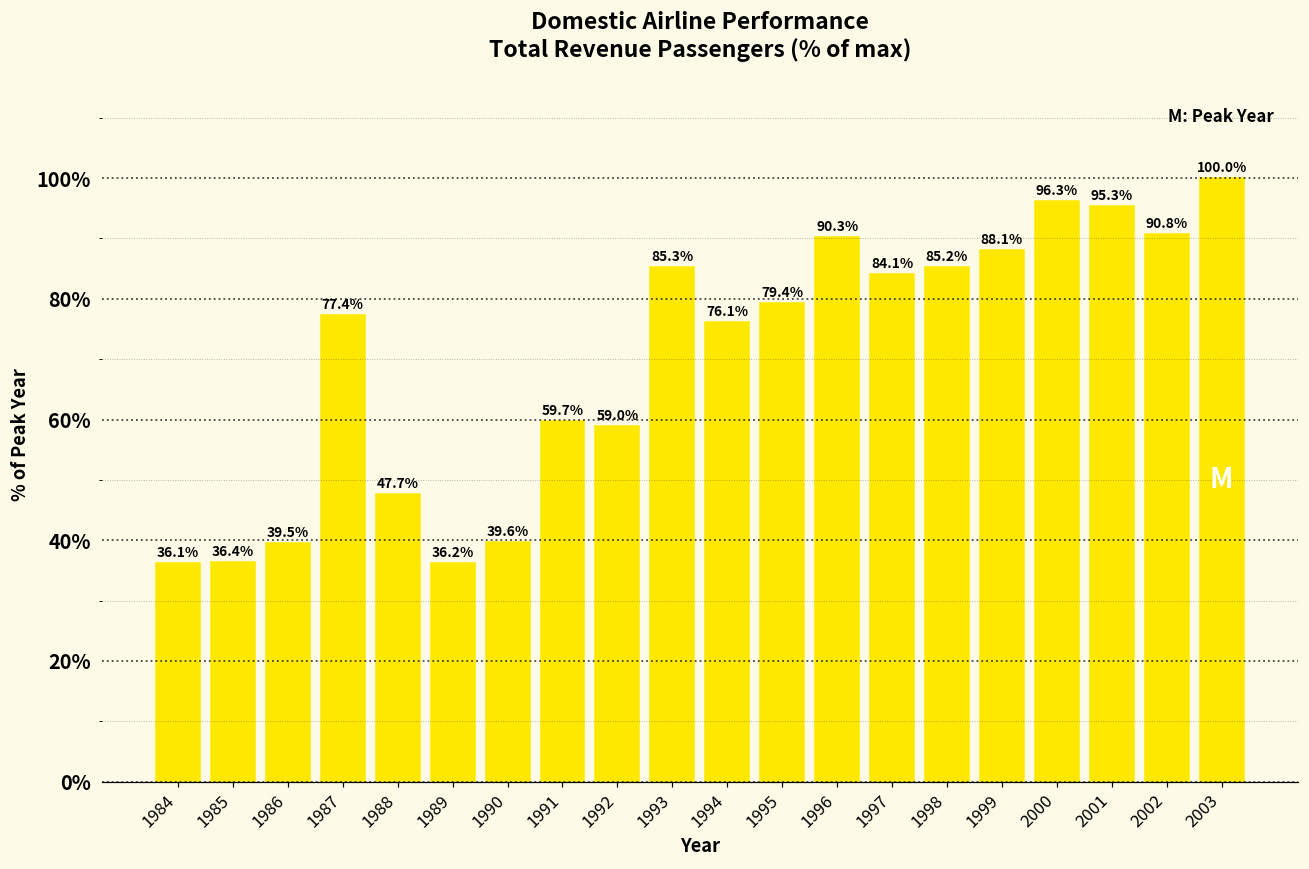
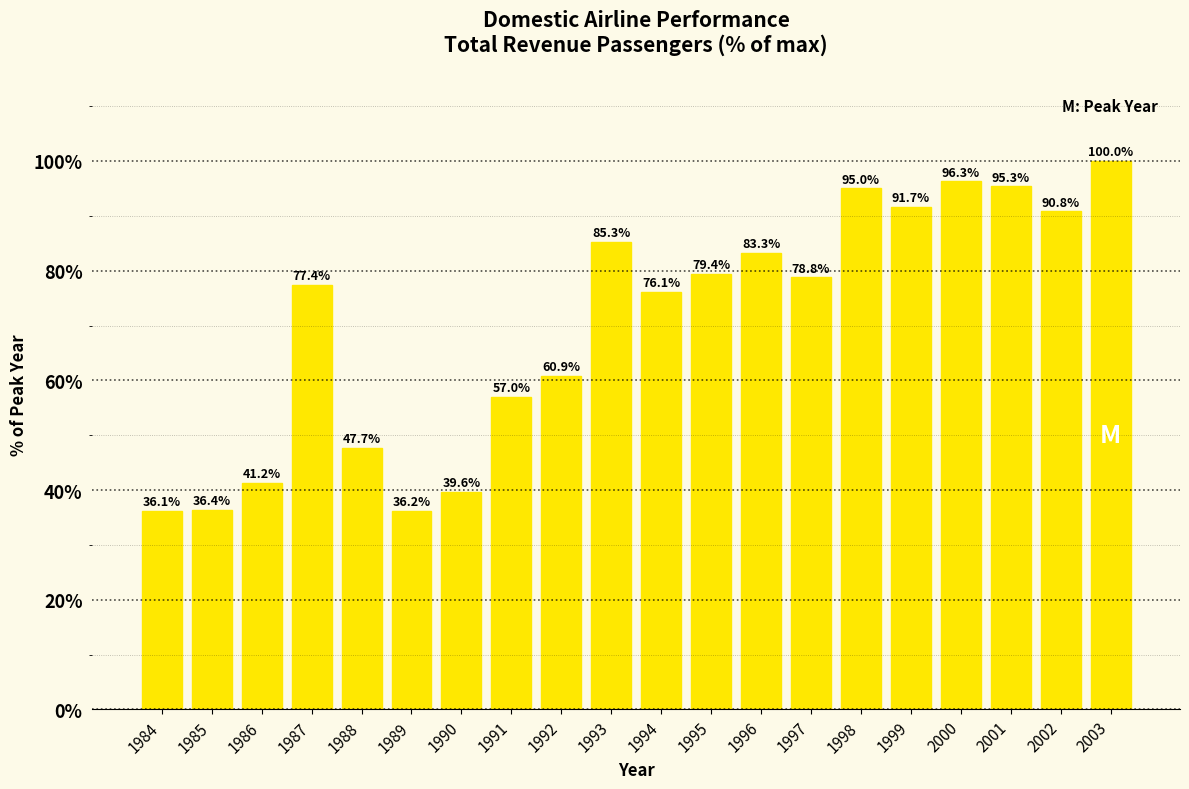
1986: 39.5% -> 41.2%
1991: 59.7% -> 57.0%
1992: 59.0% -> 60.9%
1996: 90.3% -> 83.3%
1997: 84.1% -> 78.8%
1998: 85.2% -> 95.0%
1999: 88.1% -> 91.7%
